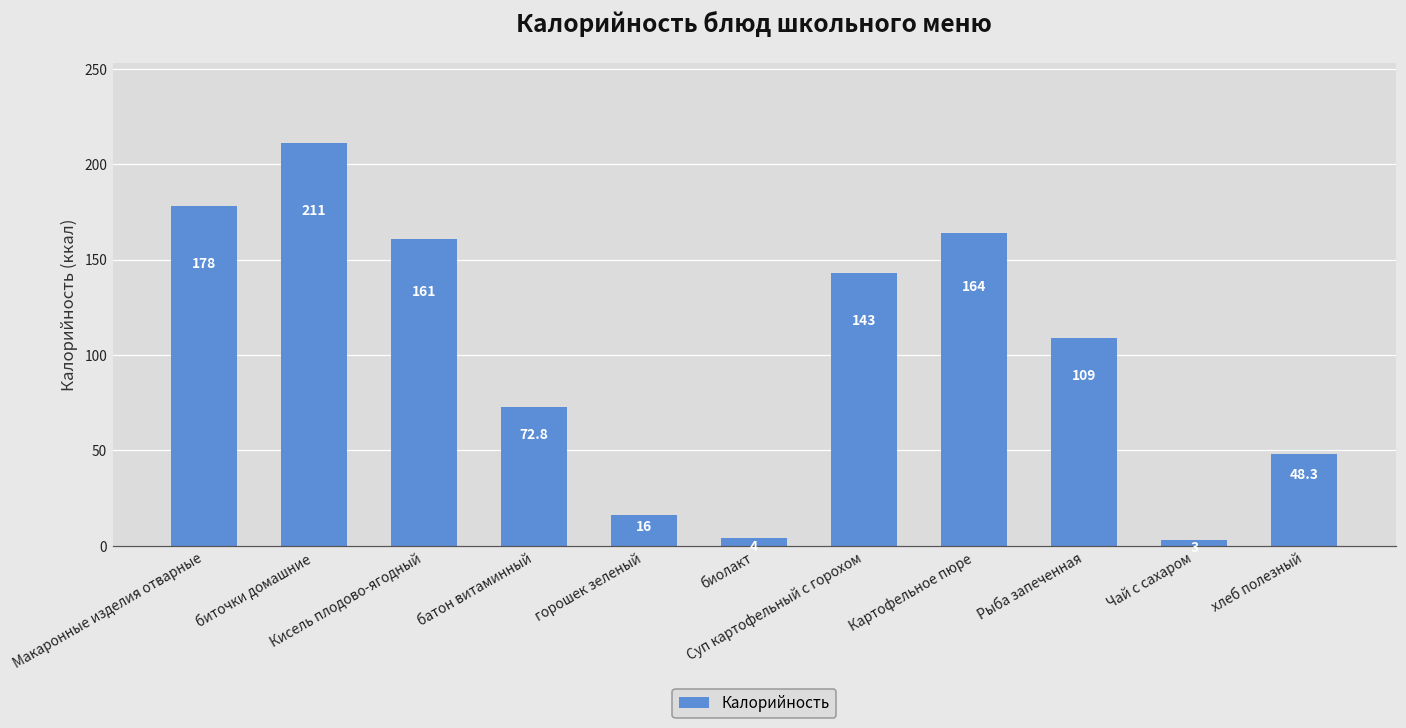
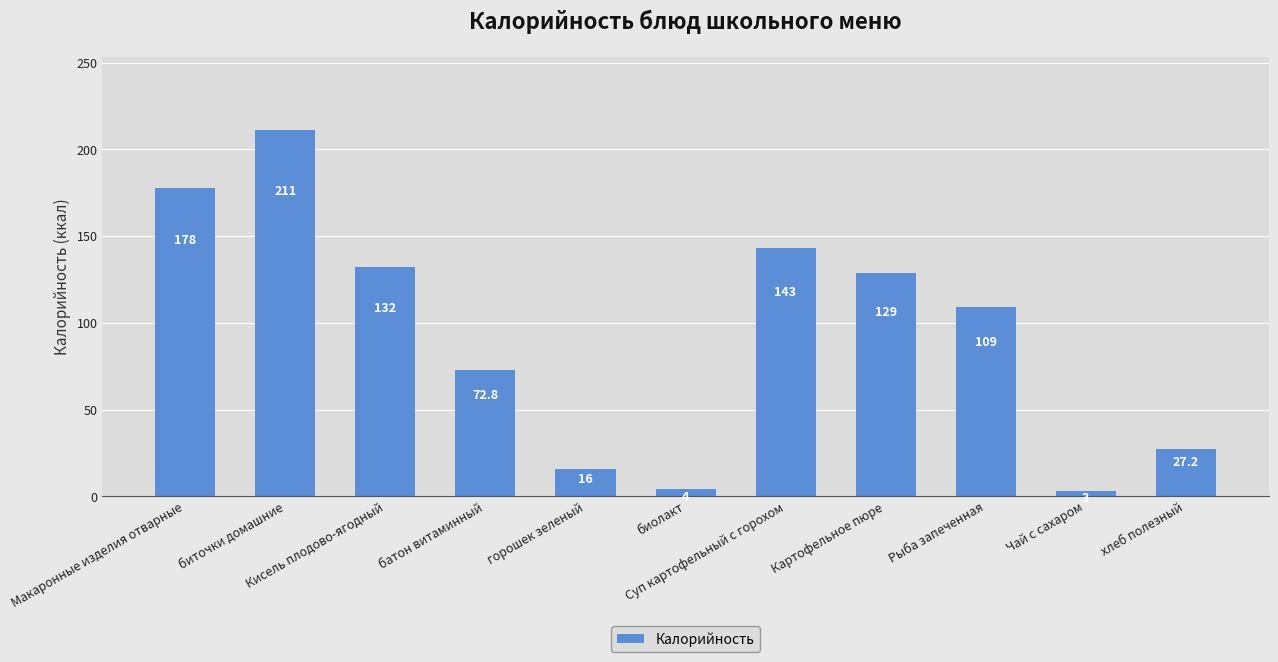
Кисель плодово-ягодный: 161 -> 132
Картофельное пюре: 164 -> 129
хлеб полезный: 48.3 -> 27.2
